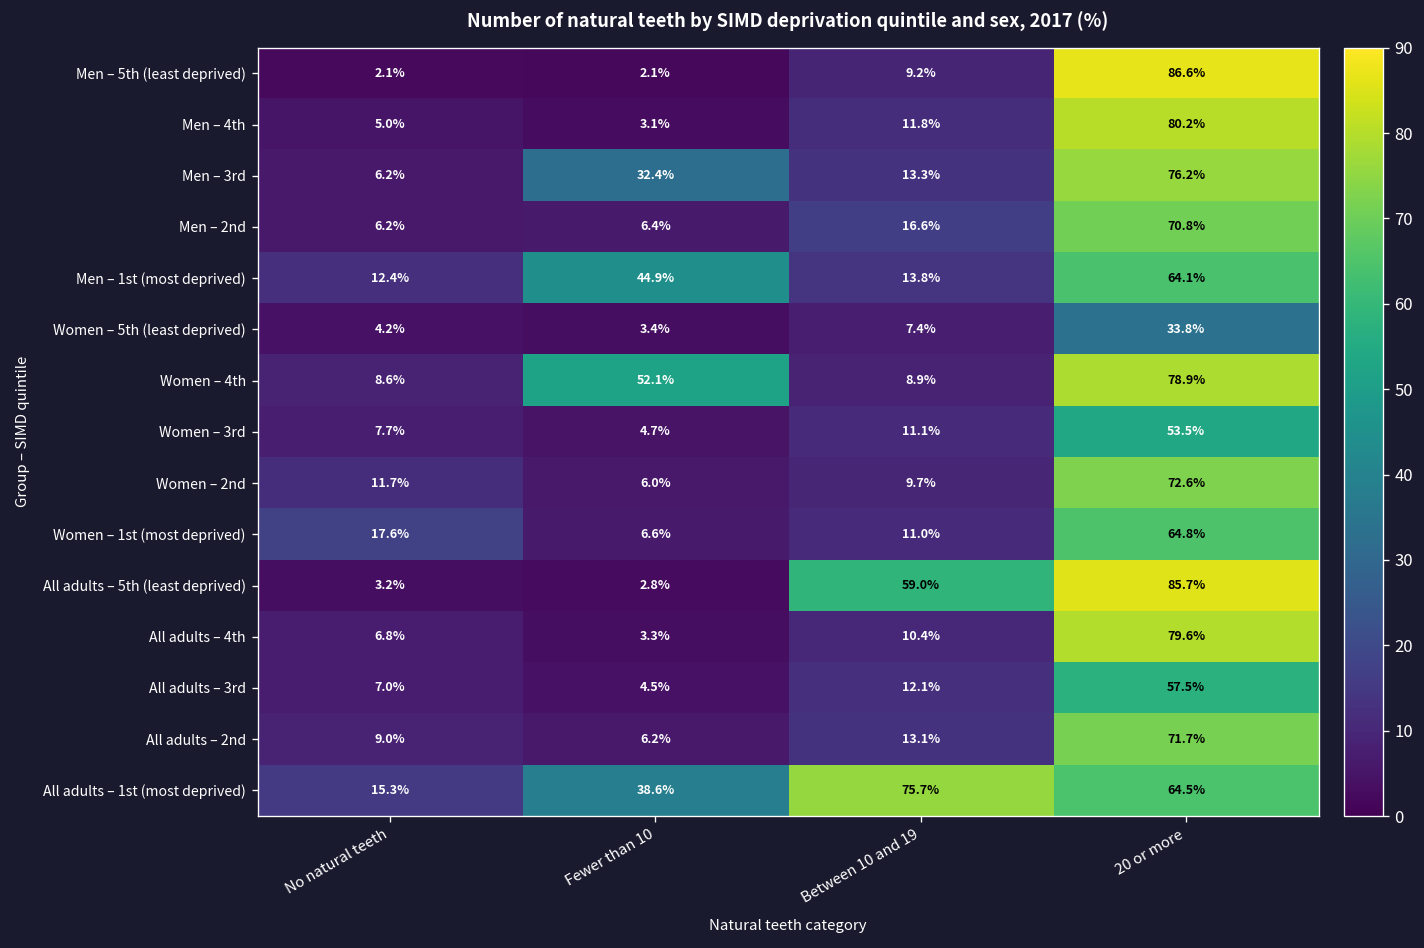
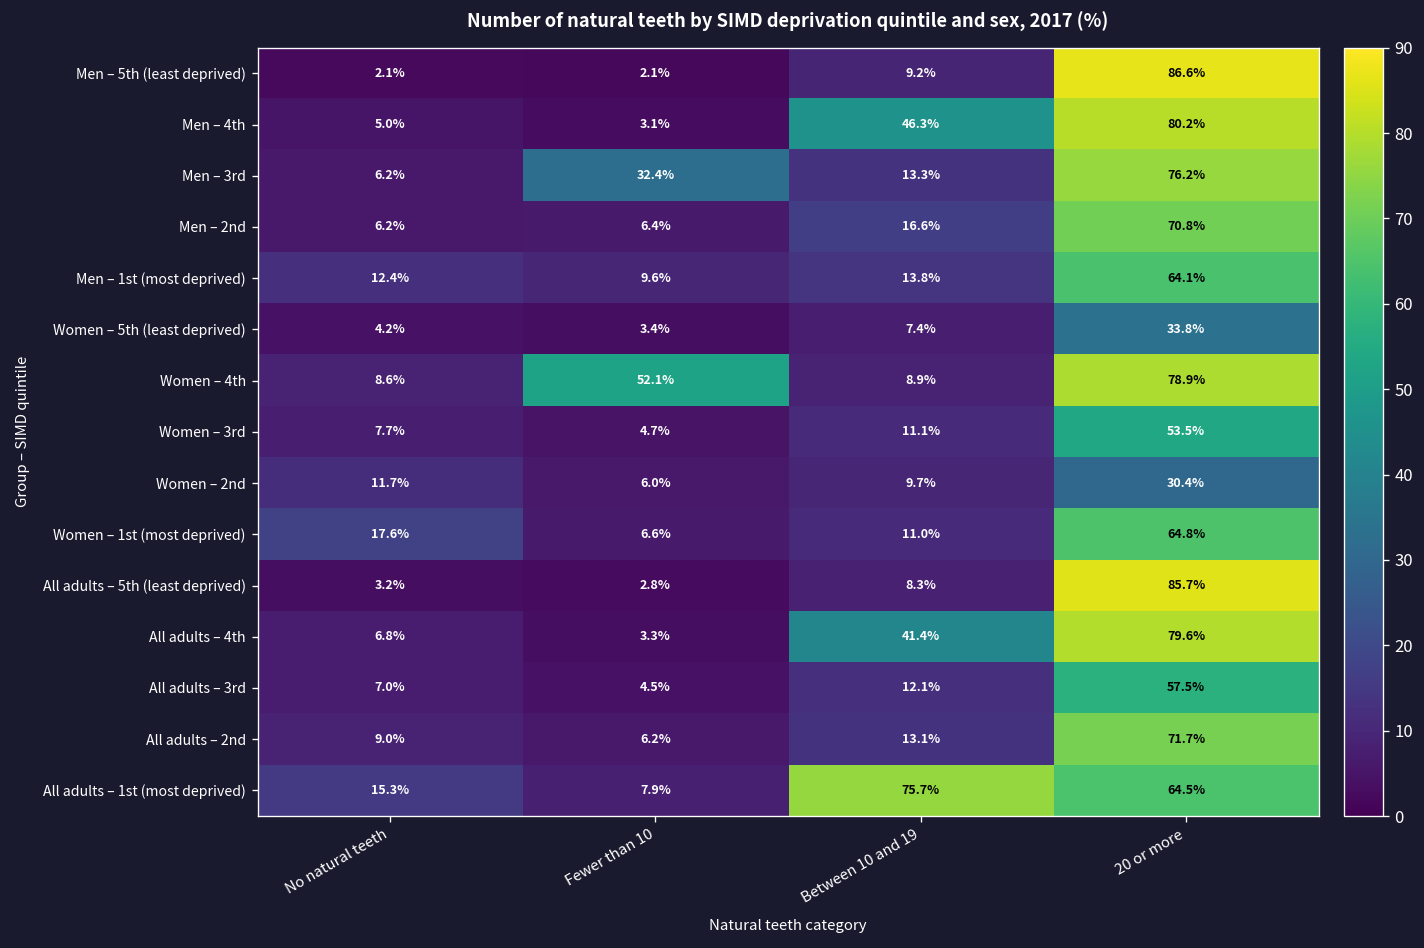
Men – 4th, Between 10 and 19: 11.8% -> 46.3%
Men – 1st (most deprived), Fewer than 10: 44.9% -> 9.6%
Women – 2nd, 20 or more: 72.6% -> 30.4%
All adults – 5th (least deprived), Between 10 and 19: 59.0% -> 8.3%
All adults – 4th, Between 10 and 19: 10.4% -> 41.4%
All adults – 1st (most deprived), Fewer than 10: 38.6% -> 7.9%
